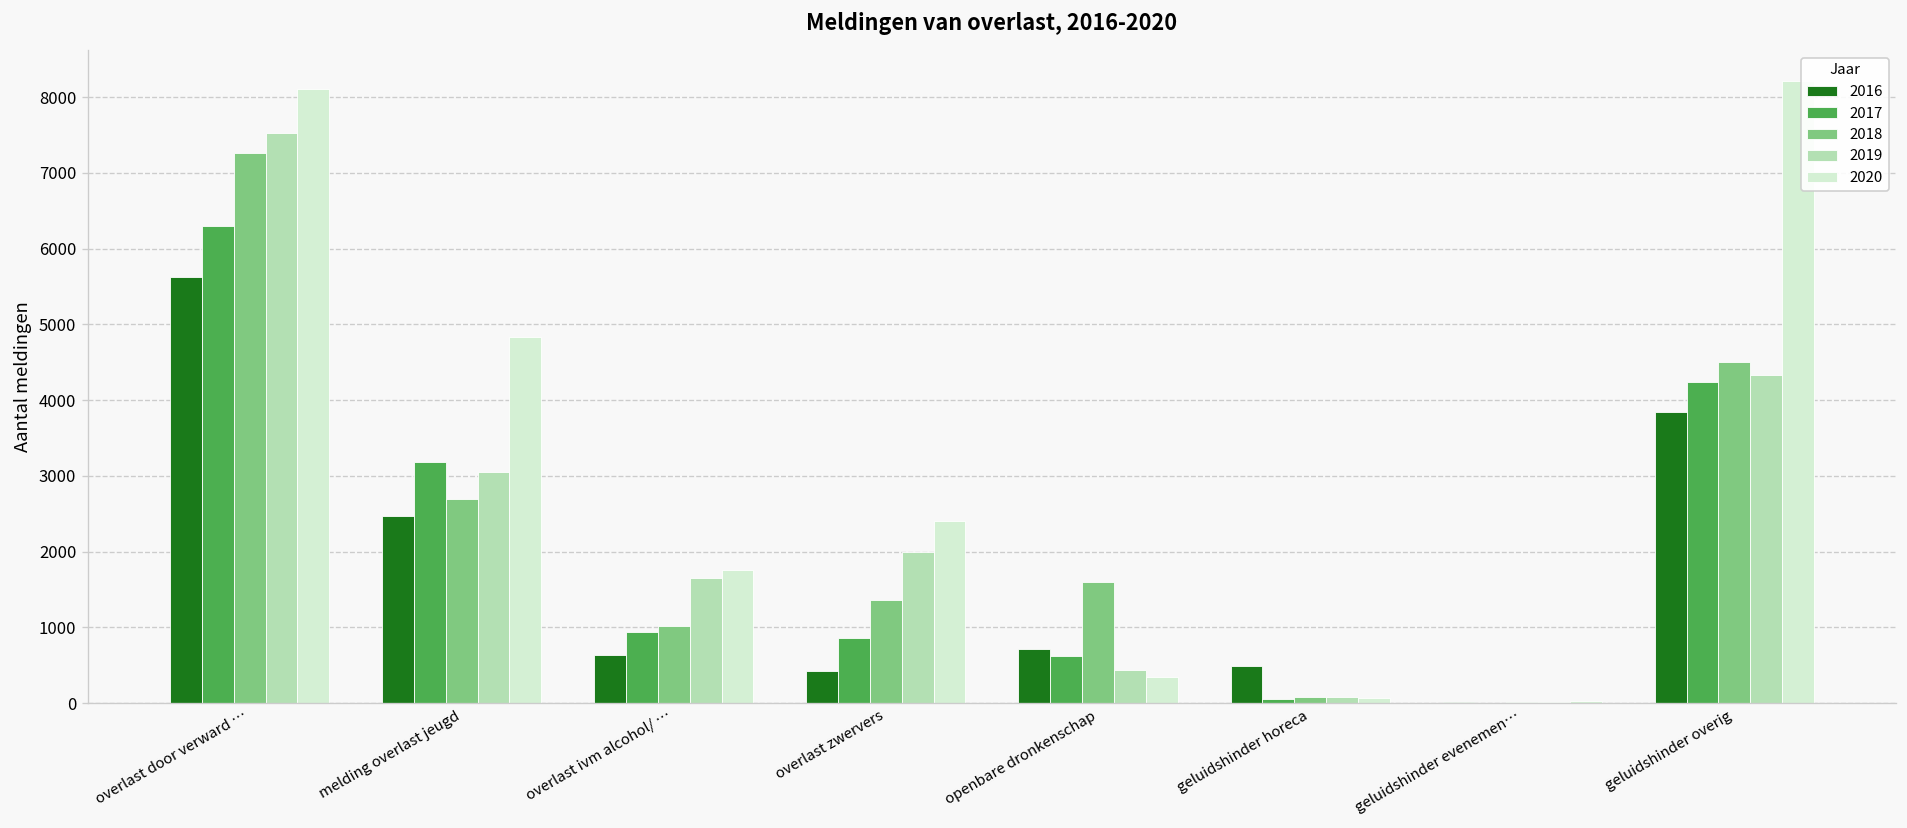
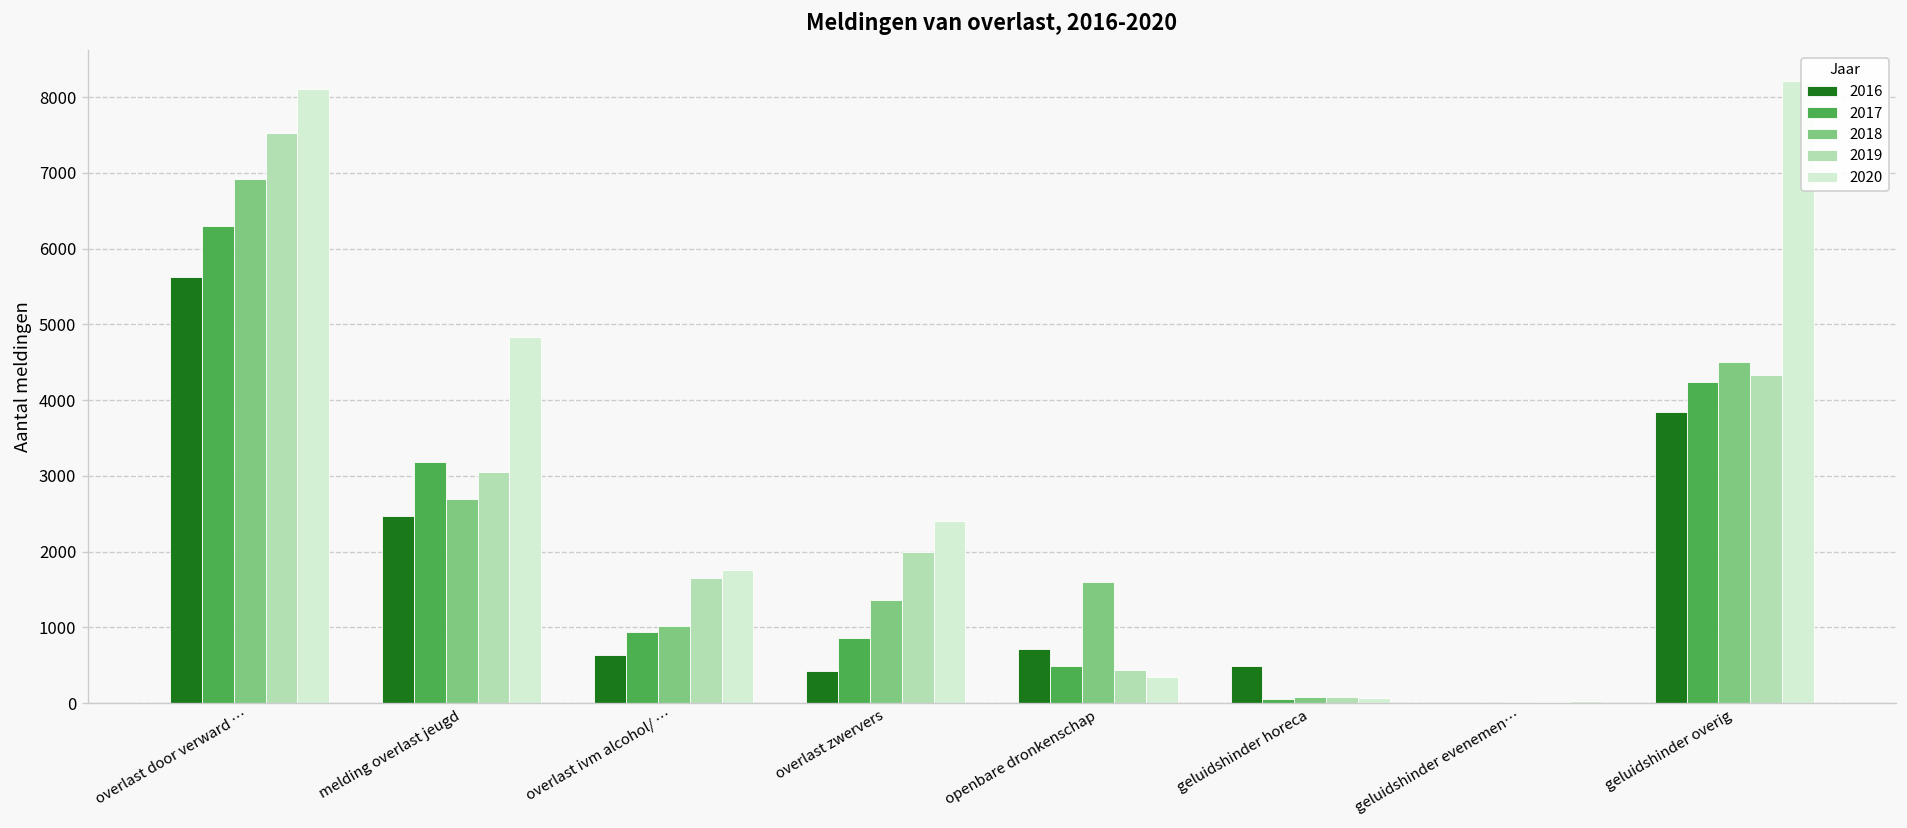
2018, overlast door verward …: 7300 -> 6900
2017, openbare dronkenschap: 600 -> 500
